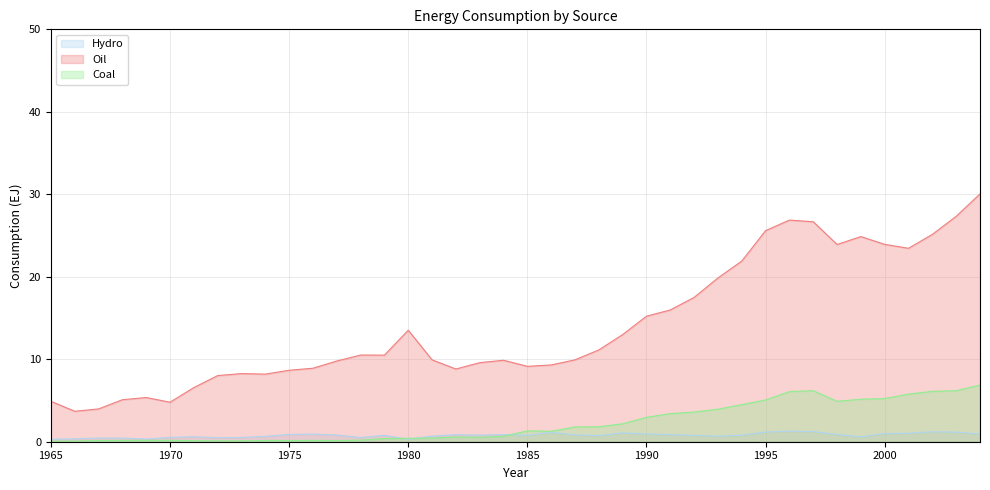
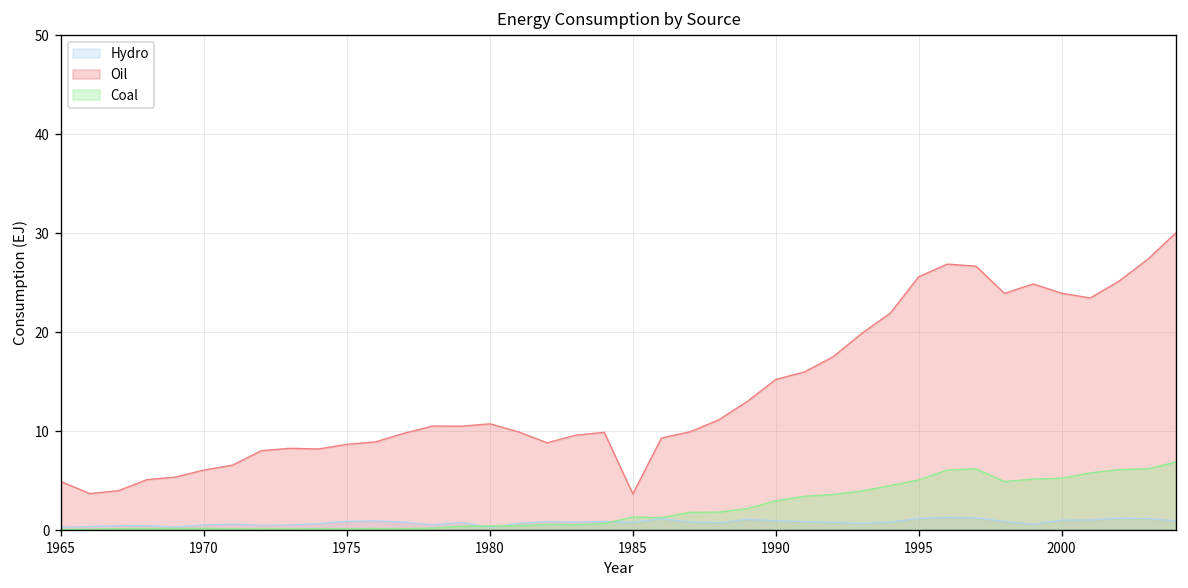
Oil, 1970: 5 -> 6
Oil, 1980: 14 -> 11
Oil, 1985: 9 -> 4
